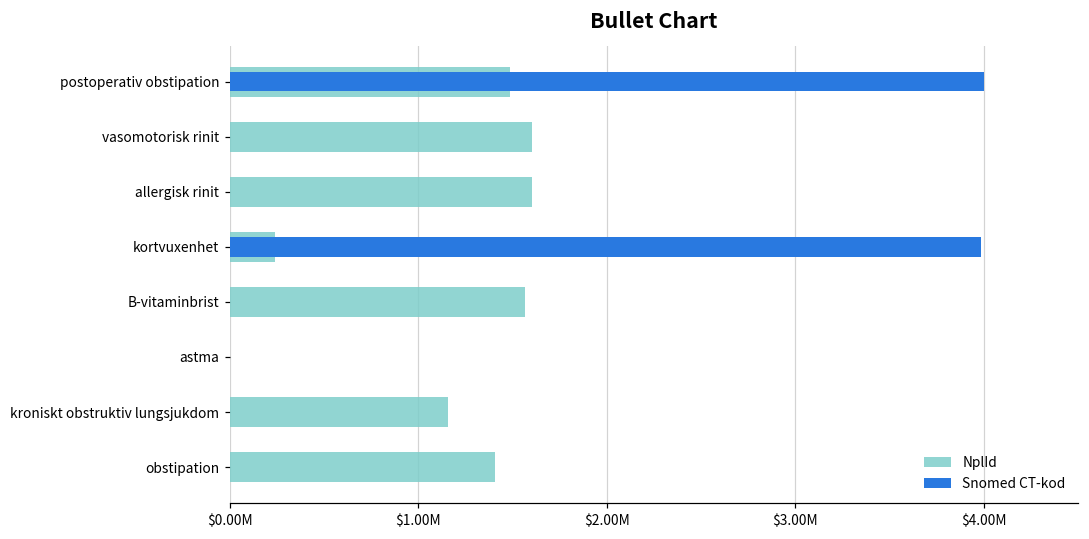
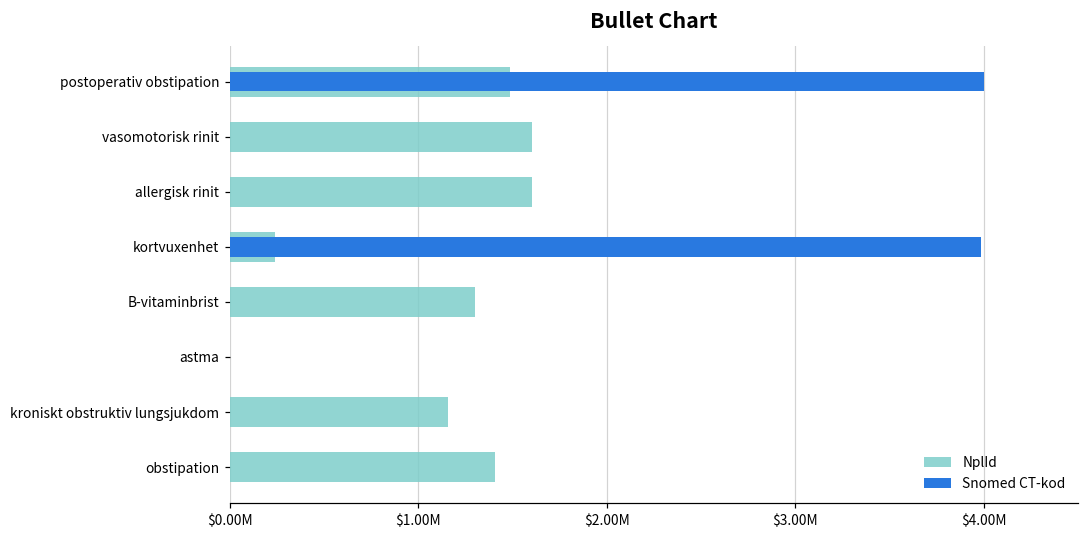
NplId, B-vitaminbrist: $1570000 -> $1300000
